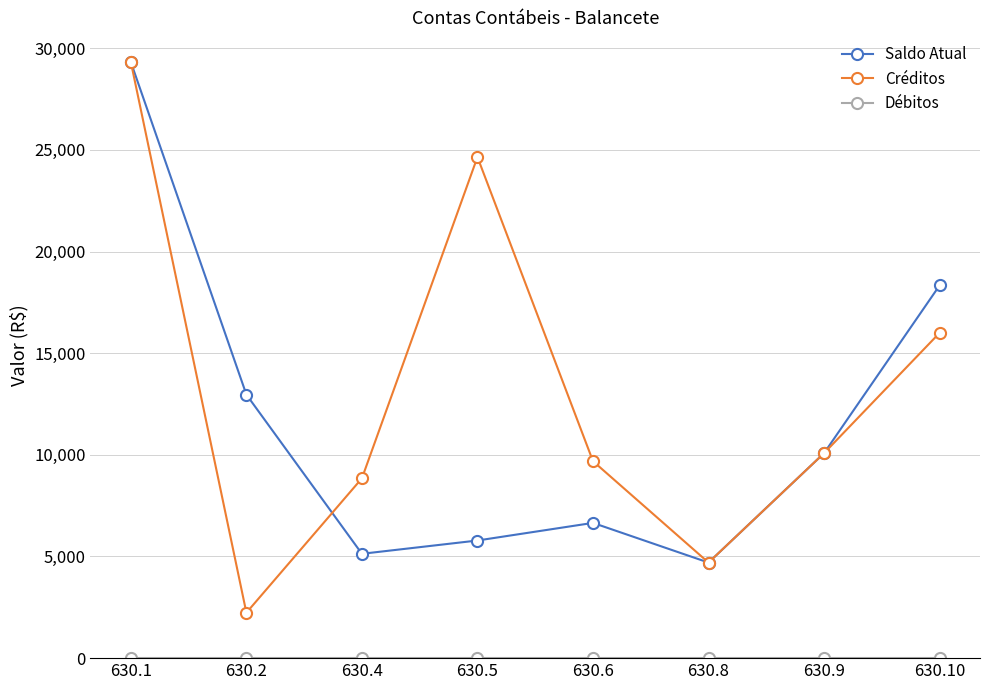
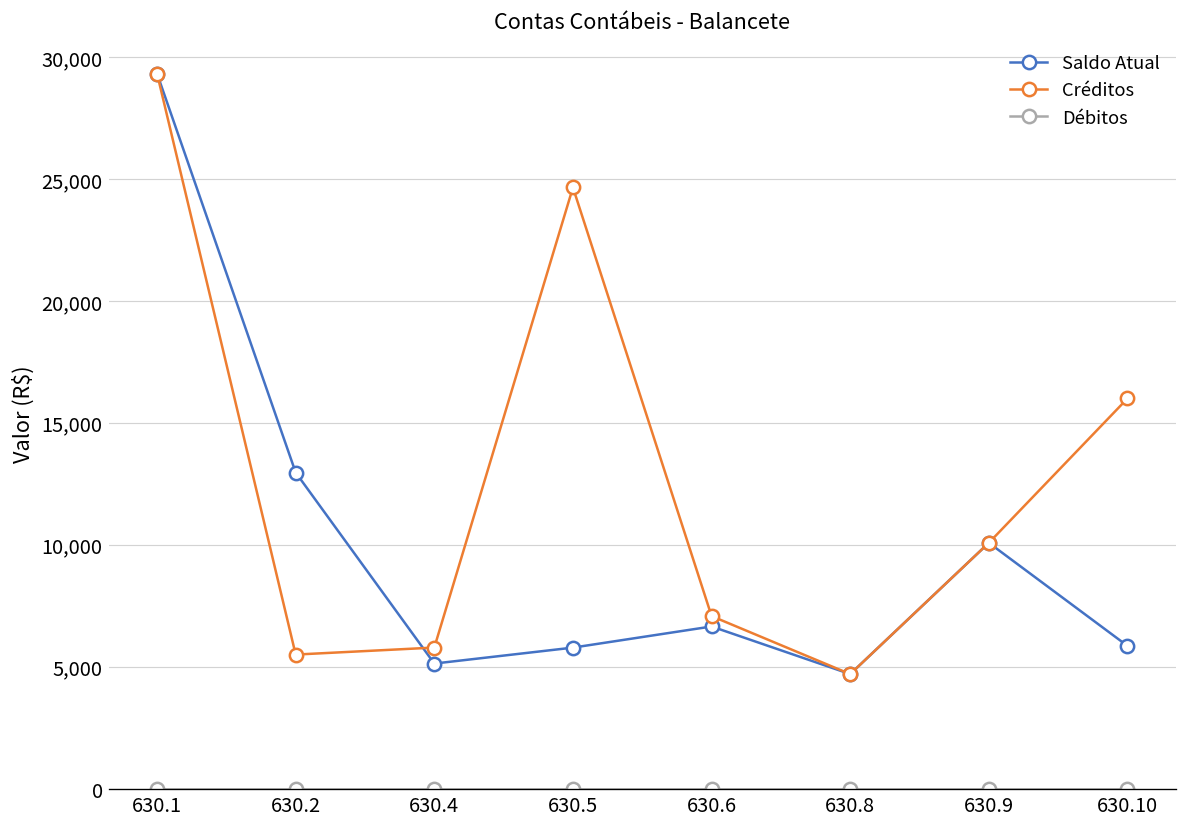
Créditos, 630.2: 2,200 -> 5,500
Créditos, 630.4: 8,800 -> 5,800
Créditos, 630.6: 9,700 -> 7,100
Saldo Atual, 630.10: 18,300 -> 5,900
